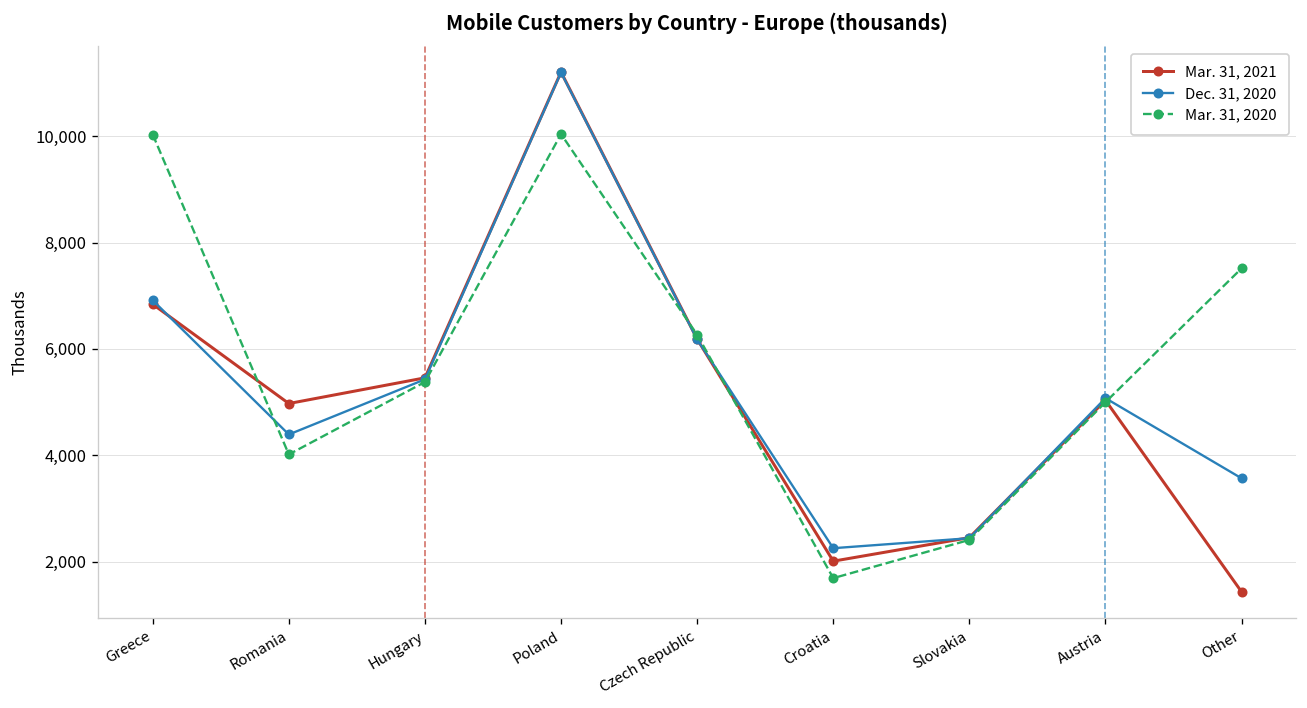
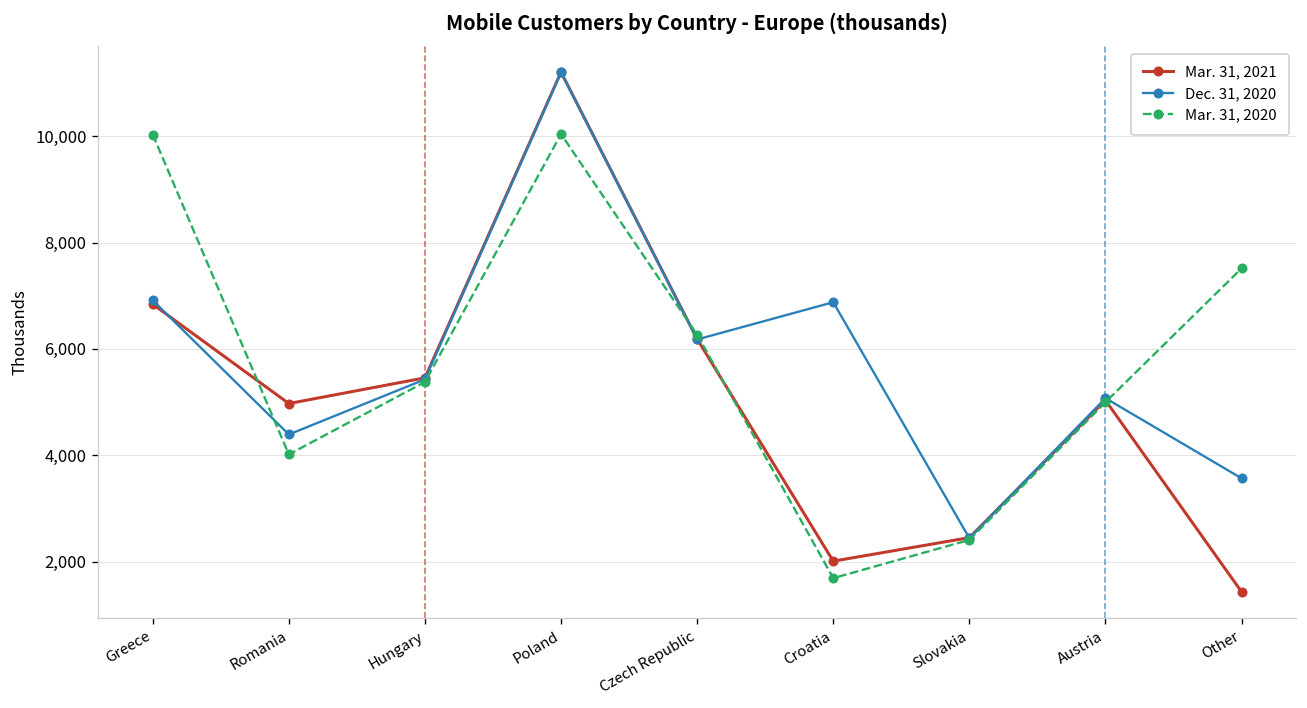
Dec. 31, 2020, Croatia: 2,300 -> 6,900
